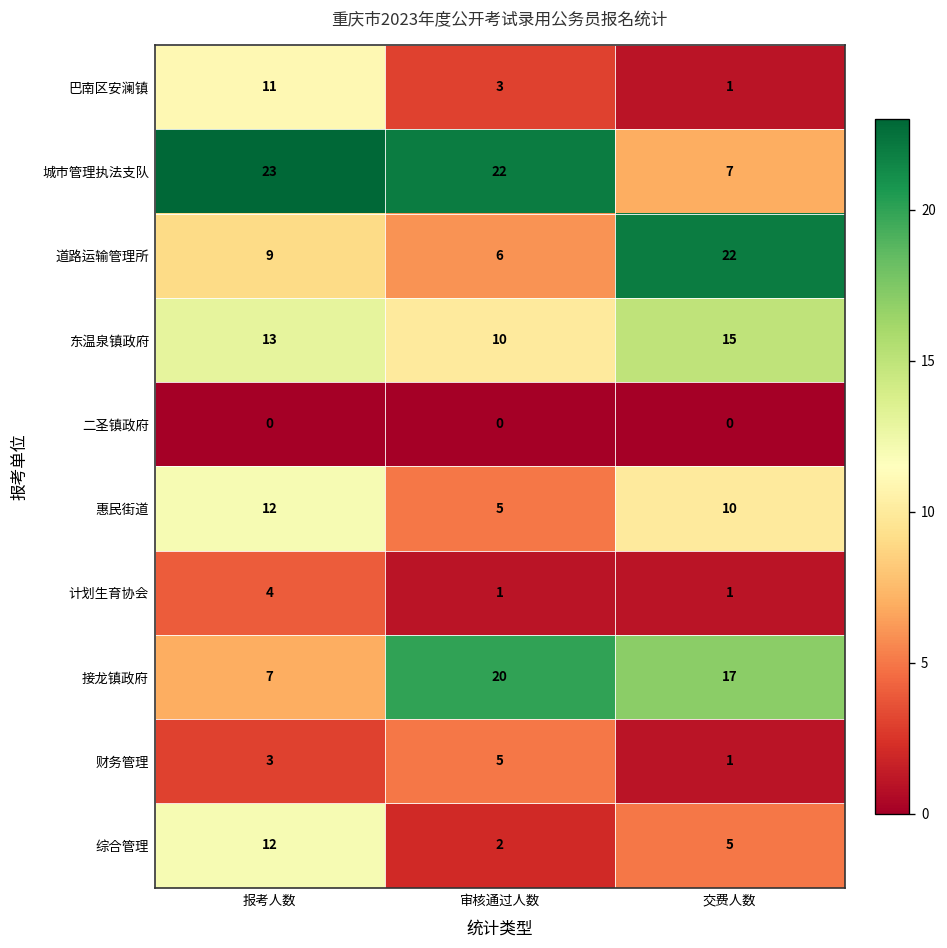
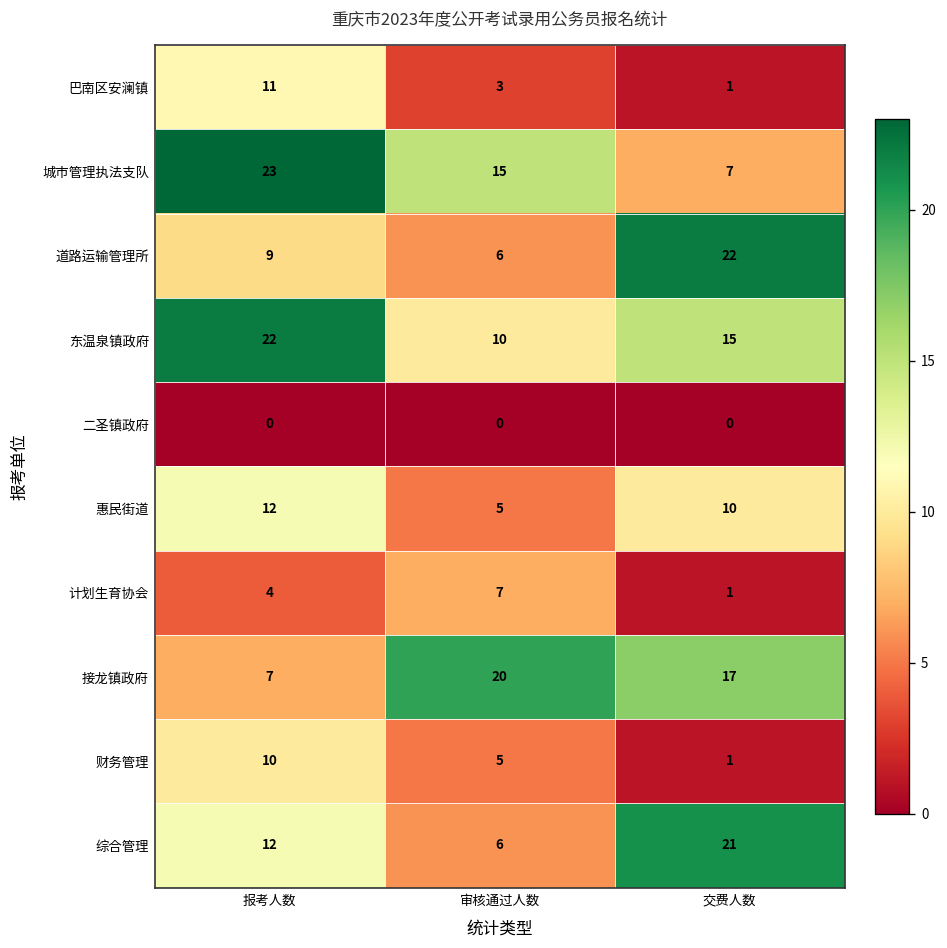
城市管理执法支队, 审核通过人数: 22 -> 15
东温泉镇政府, 报考人数: 13 -> 22
计划生育协会, 审核通过人数: 1 -> 7
财务管理, 报考人数: 3 -> 10
综合管理, 审核通过人数: 2 -> 6
综合管理, 交费人数: 5 -> 21
